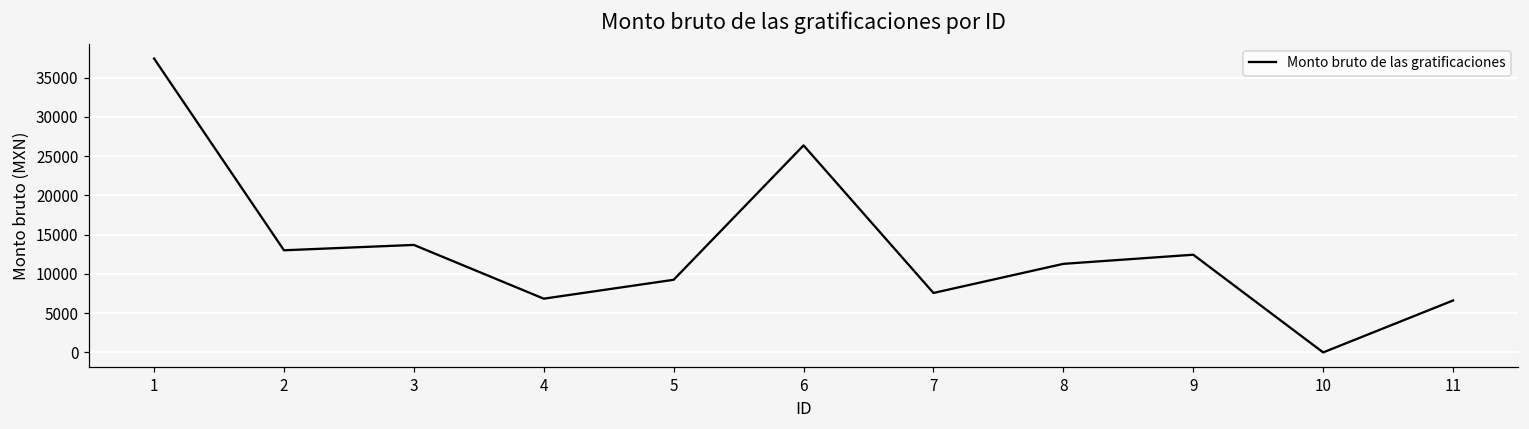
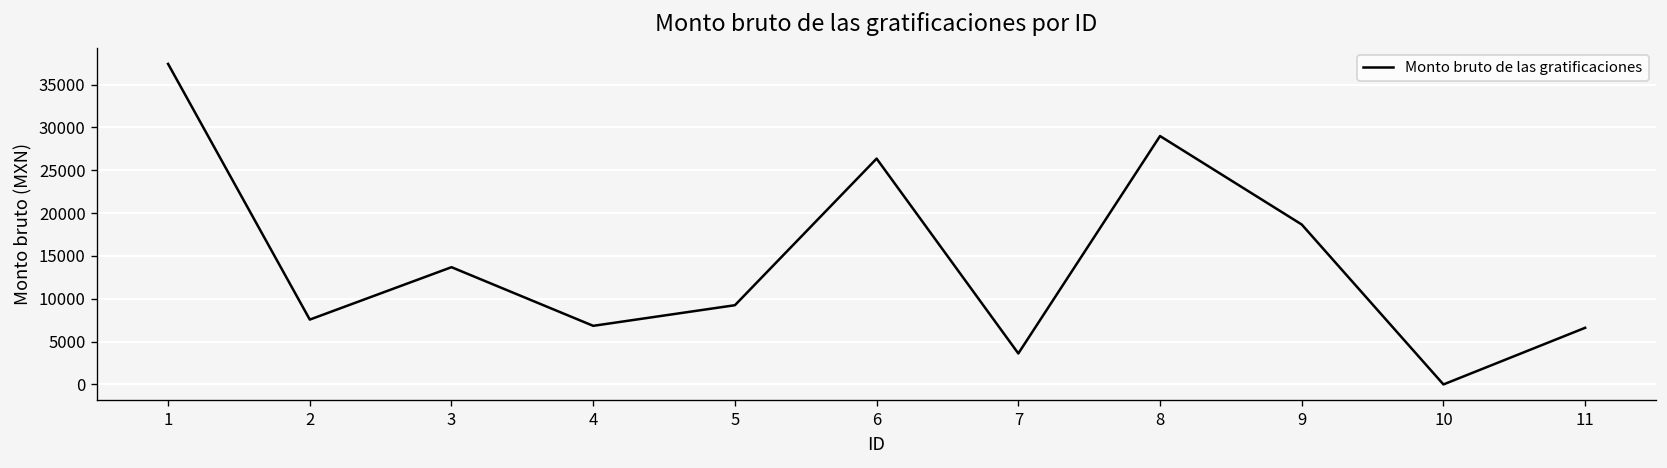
2: 13000 -> 8000
7: 8000 -> 4000
8: 11000 -> 29000
9: 12000 -> 19000
